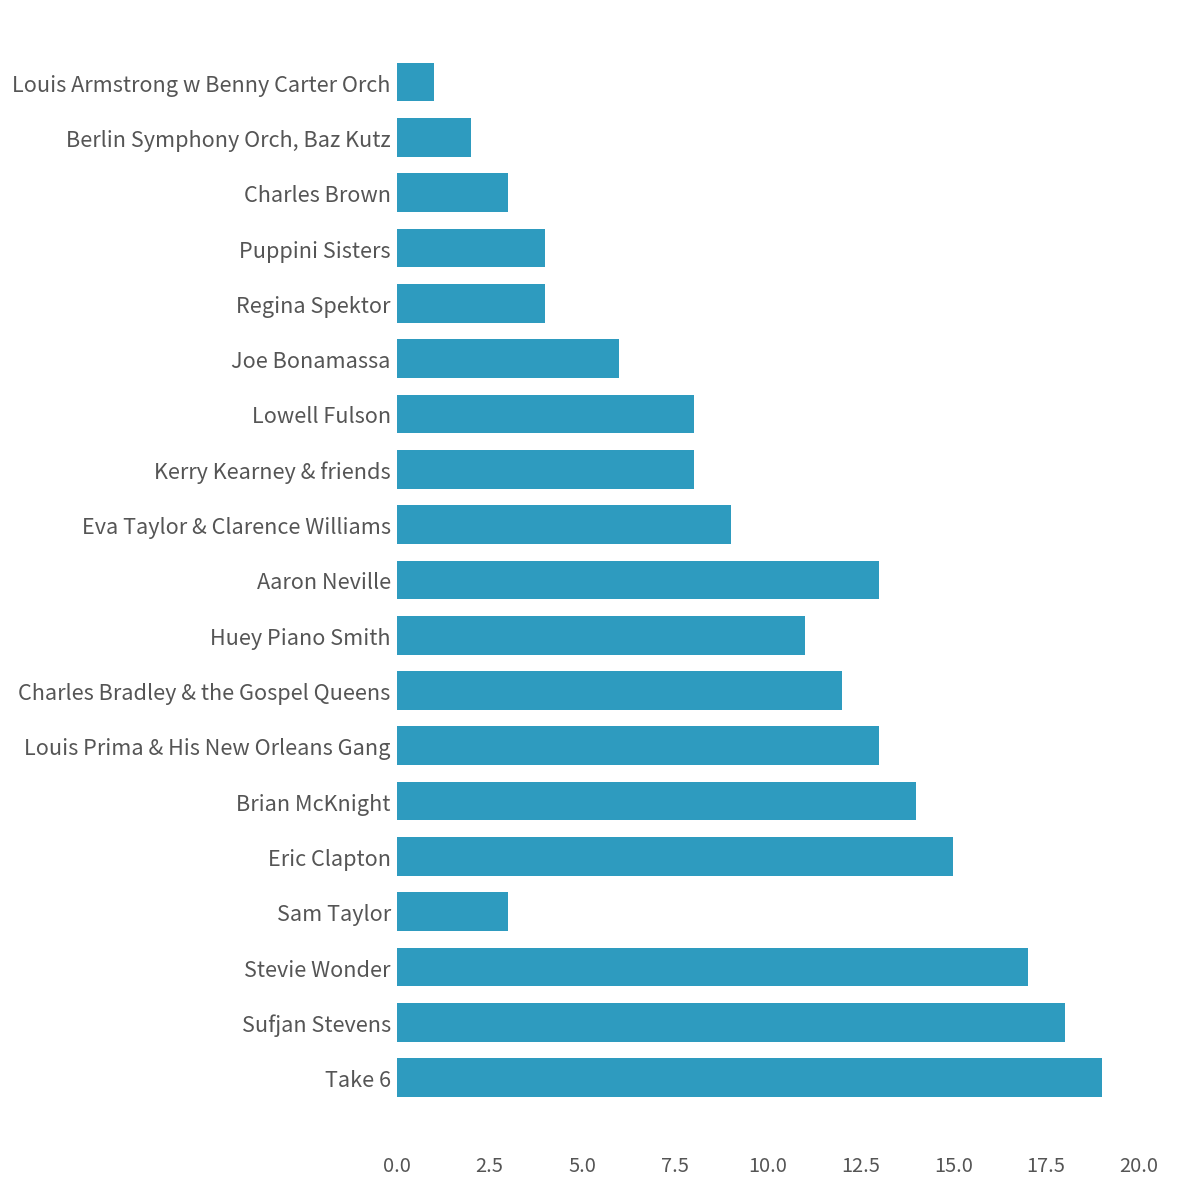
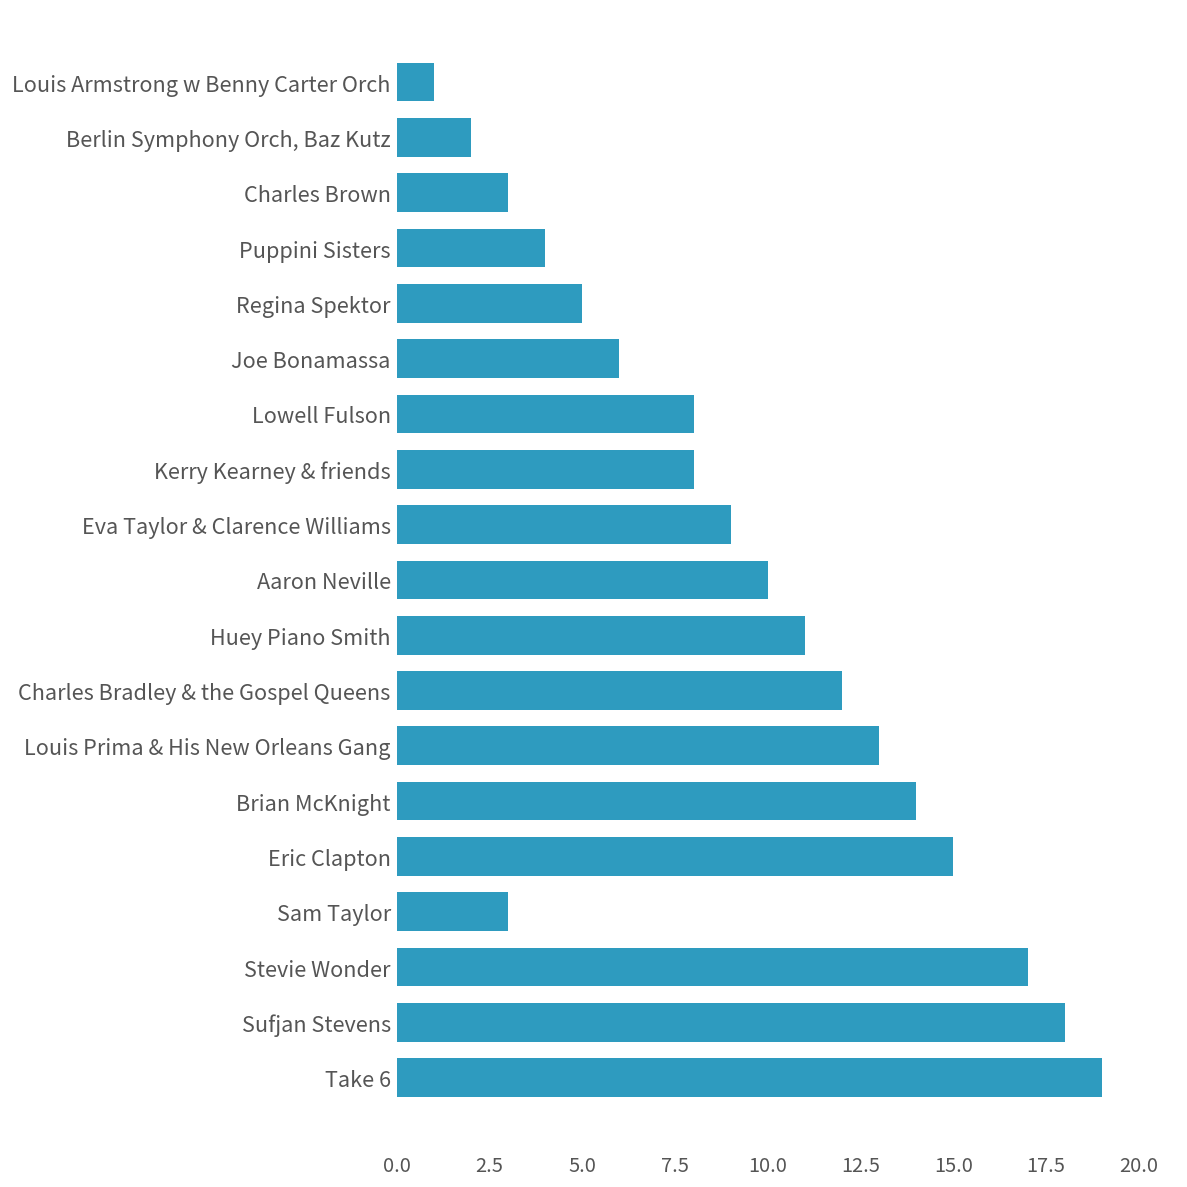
Regina Spektor: 4 -> 5
Aaron Neville: 13 -> 10
